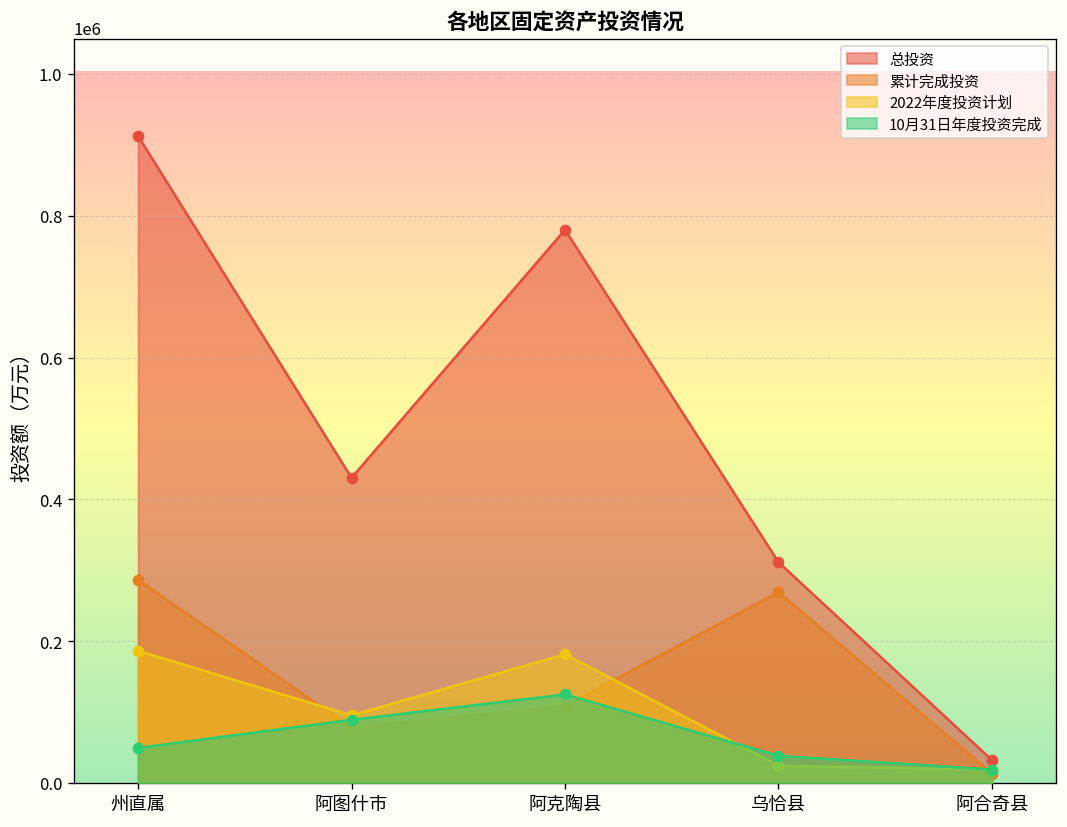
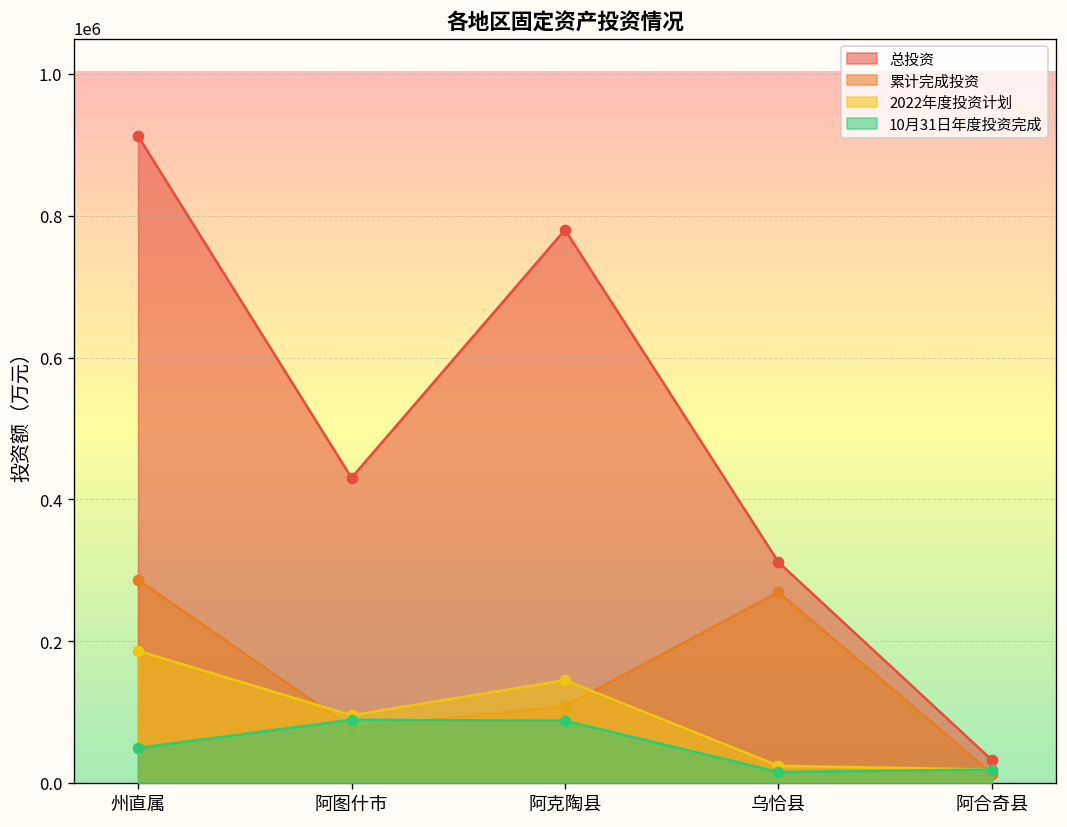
2022年度投资计划, 阿克陶县: 180000 -> 150000
10月31日年度投资完成, 阿克陶县: 120000 -> 90000
10月31日年度投资完成, 乌恰县: 40000 -> 20000
